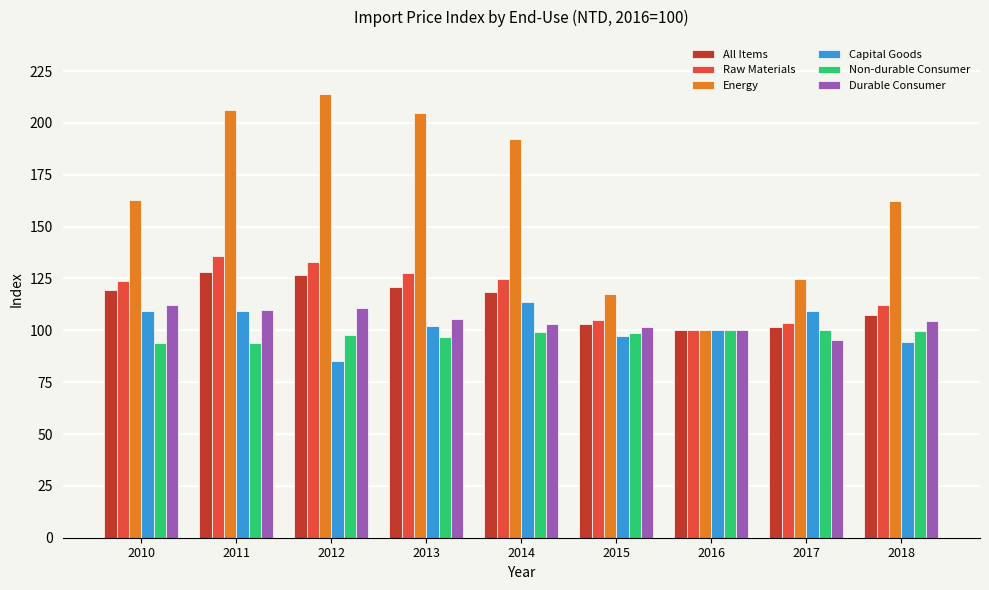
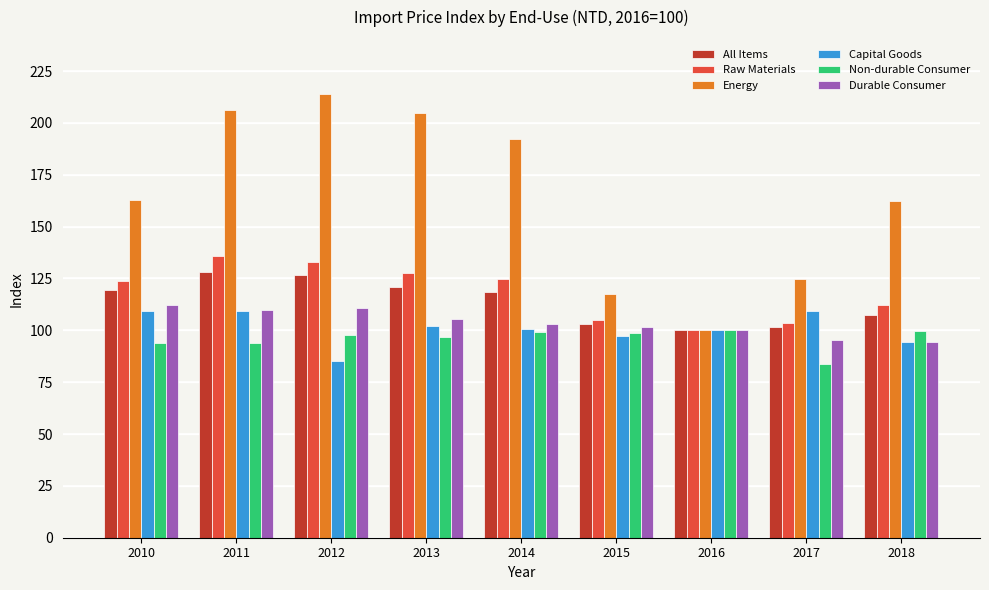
Capital Goods, 2014: 114 -> 101
Non-durable Consumer, 2017: 100 -> 84
Durable Consumer, 2018: 105 -> 95
